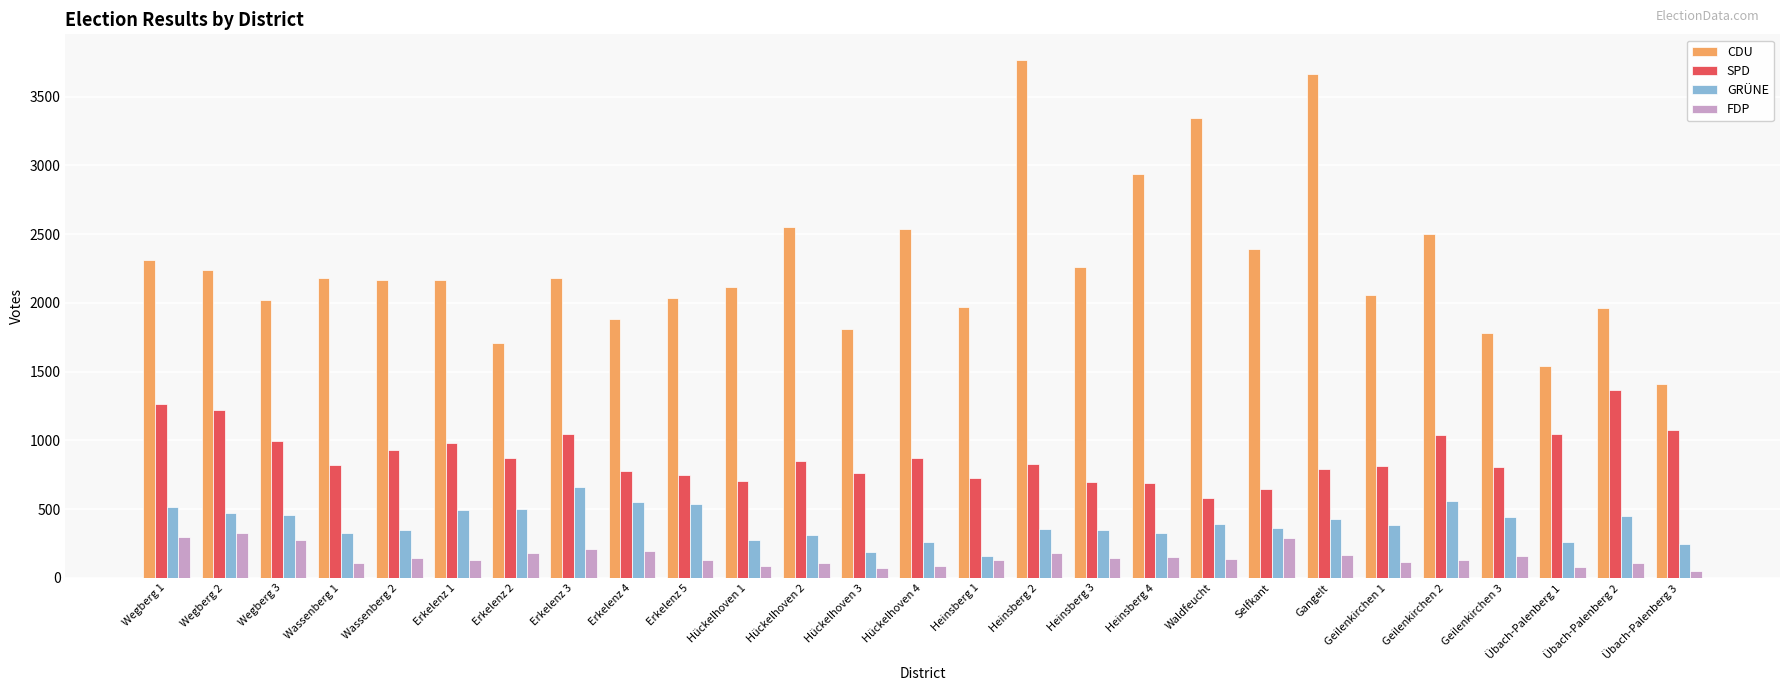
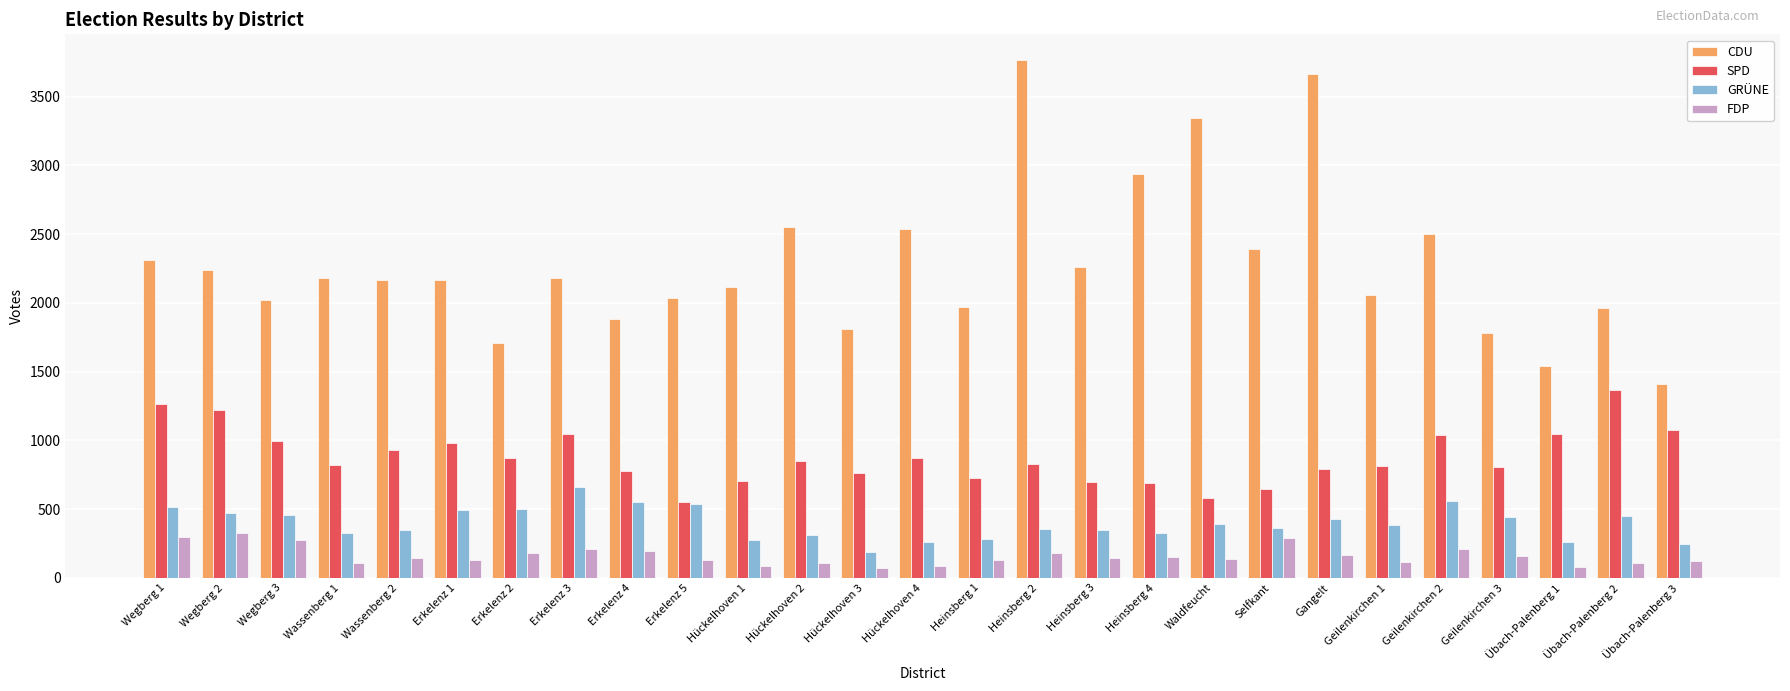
SPD, Erkelenz 5: 750 -> 550
GRÜNE, Heinsberg 1: 160 -> 290
FDP, Geilenkirchen 2: 130 -> 210
FDP, Übach-Palenberg 3: 50 -> 120
